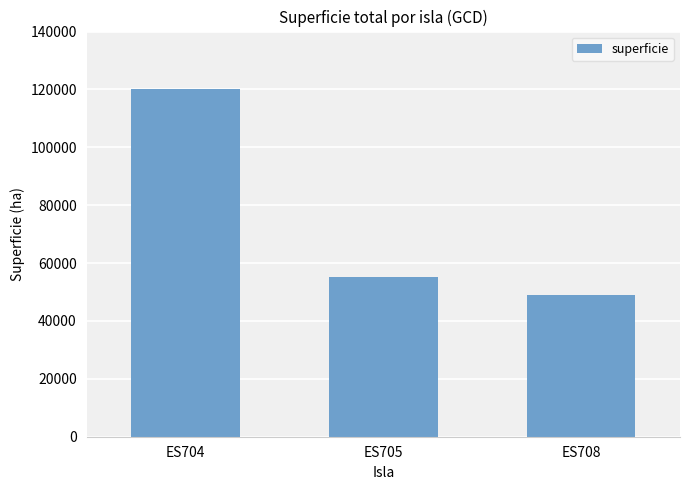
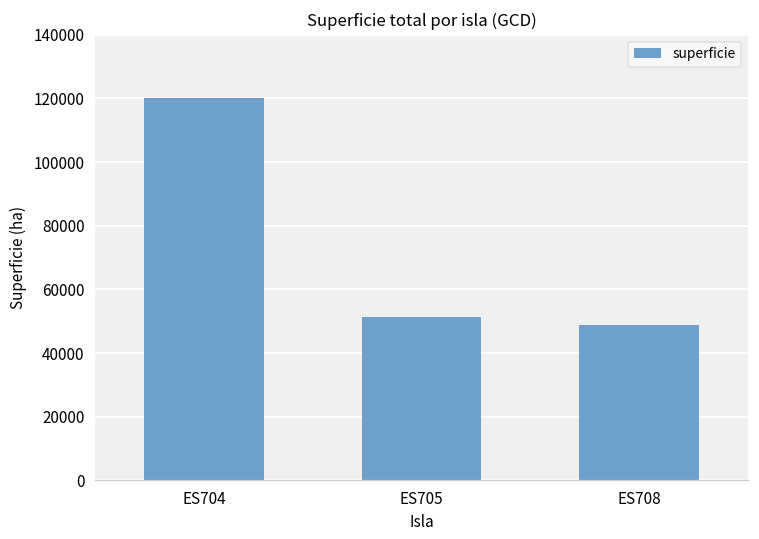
ES705: 55000 -> 51000
